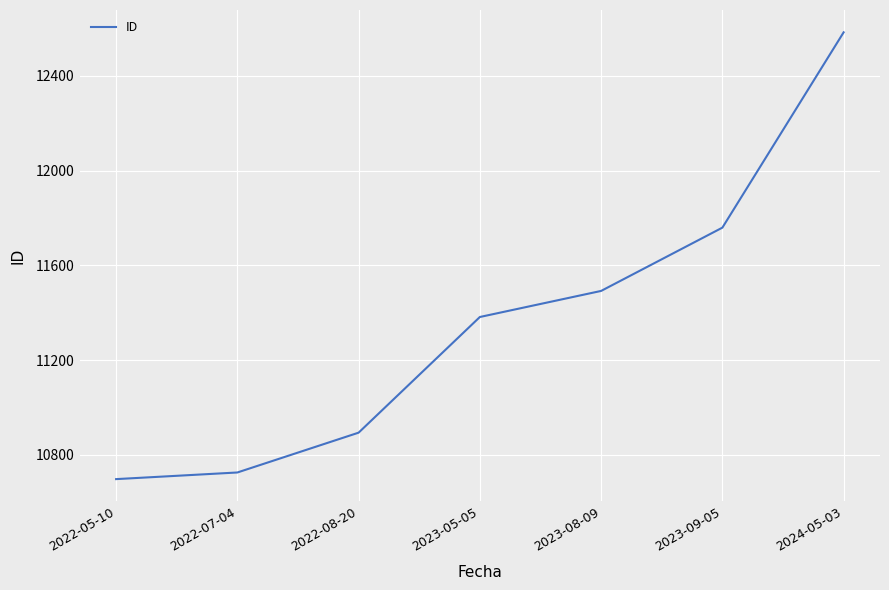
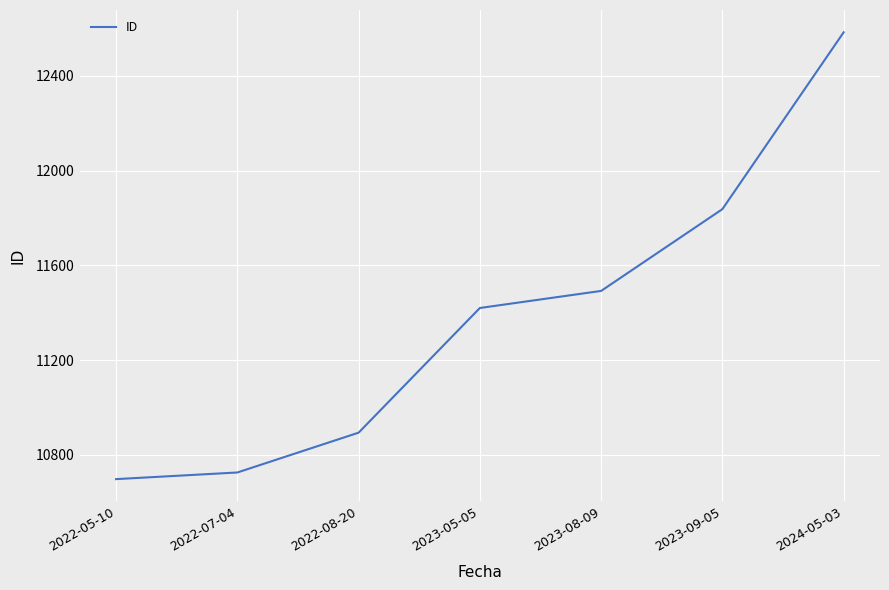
2023-05-05: 11380 -> 11420
2023-09-05: 11760 -> 11840
